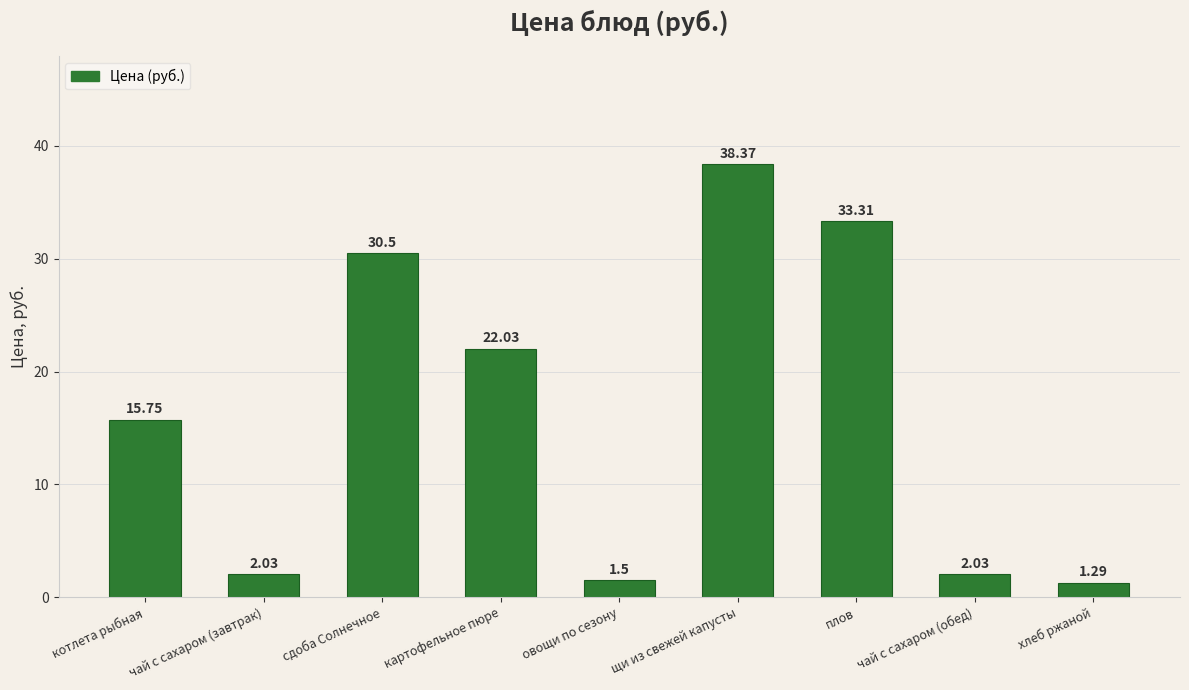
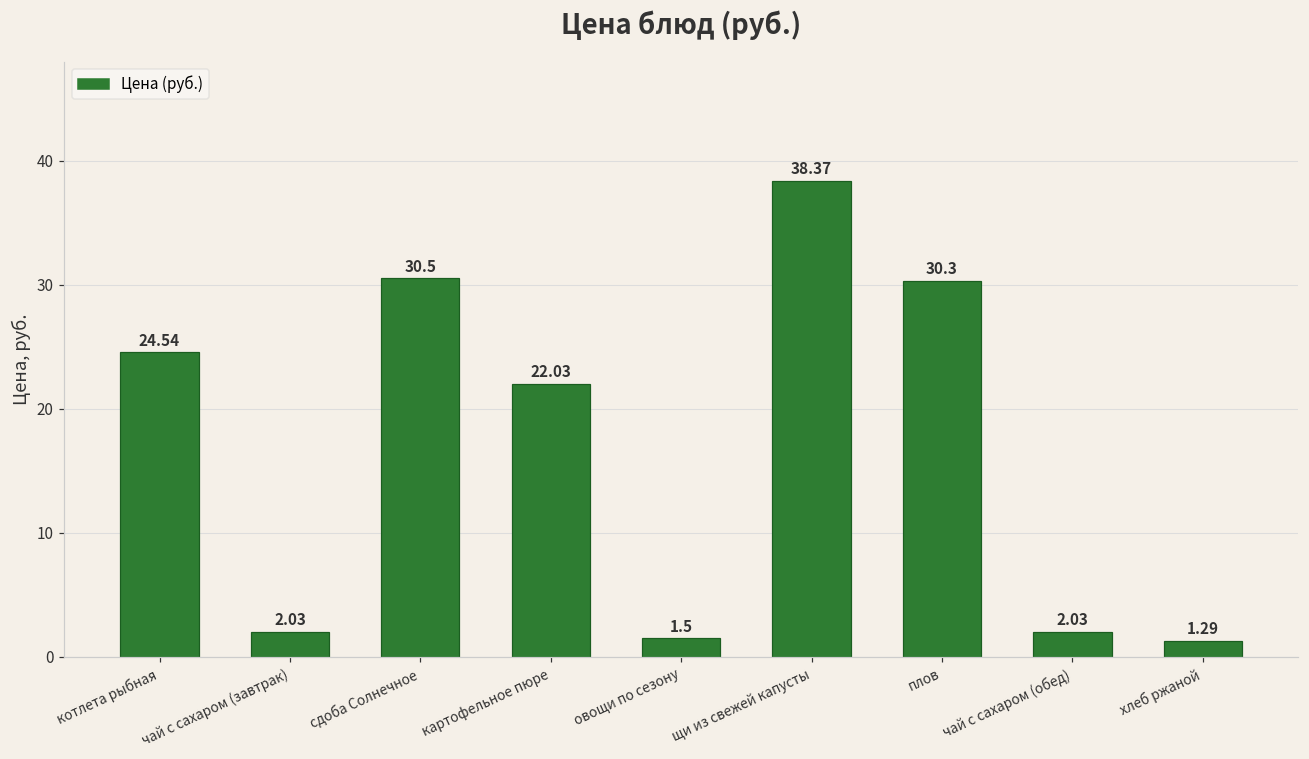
котлета рыбная: 15.75 -> 24.54
плов: 33.31 -> 30.3
